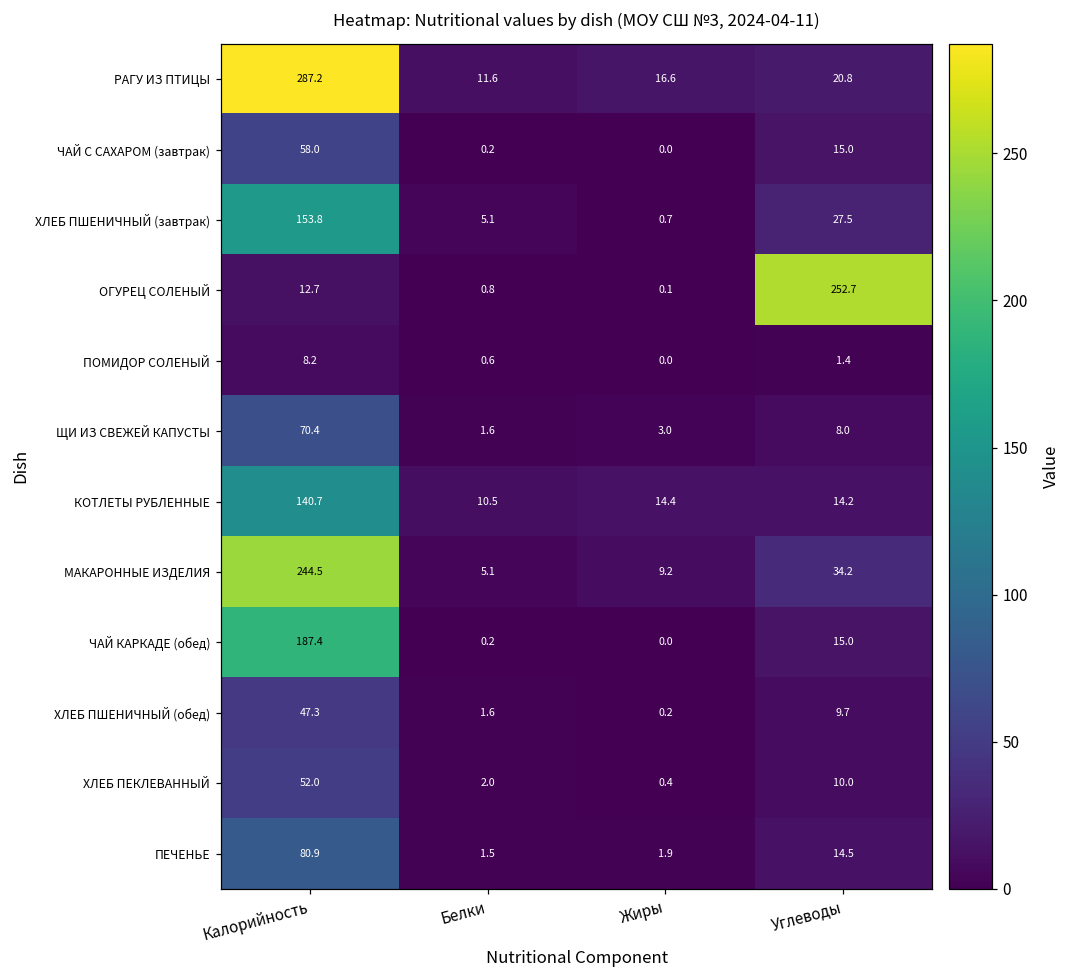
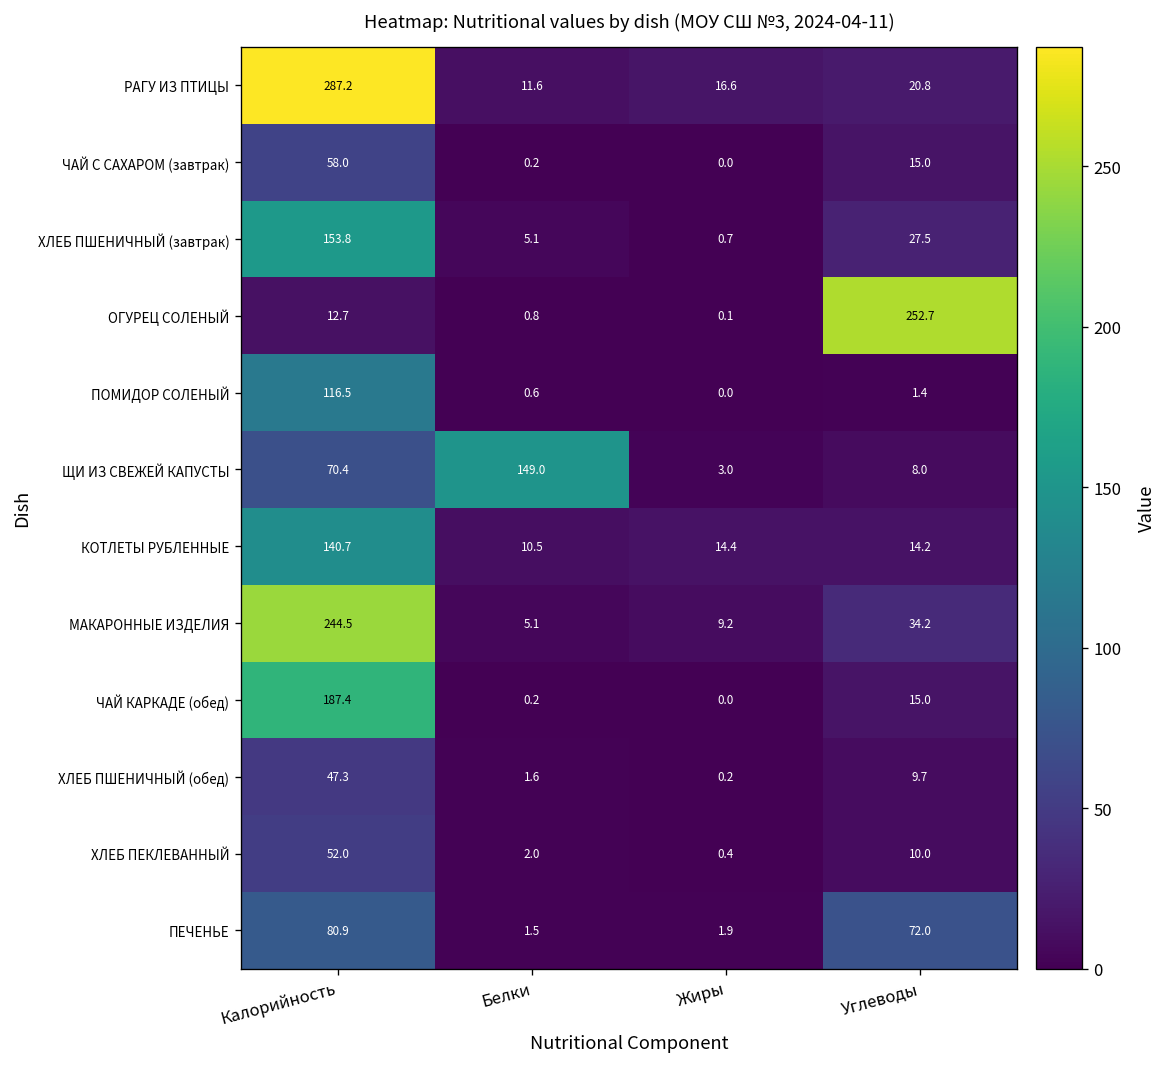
ПОМИДОР СОЛЕНЫЙ, Калорийность: 8.2 -> 116.5
ЩИ ИЗ СВЕЖЕЙ КАПУСТЫ, Белки: 1.6 -> 149.0
ПЕЧЕНЬЕ, Углеводы: 14.5 -> 72.0
